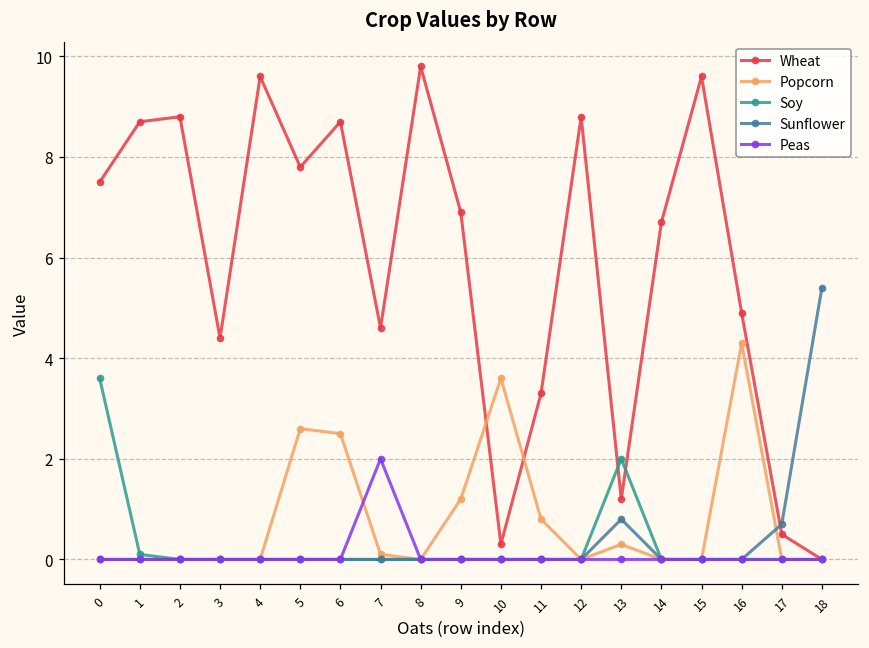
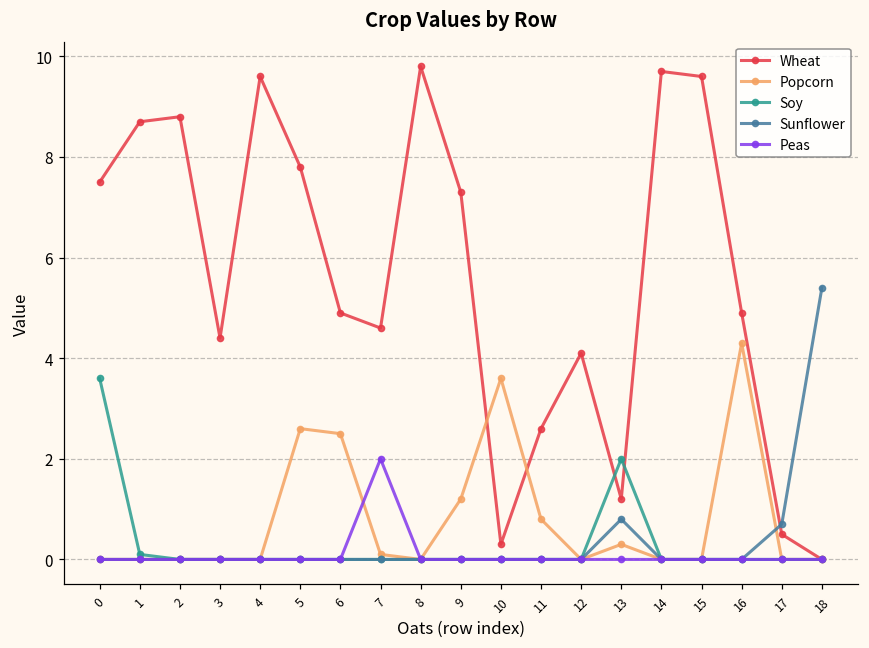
Wheat, 6: 8.7 -> 4.9
Wheat, 9: 6.9 -> 7.3
Wheat, 11: 3.3 -> 2.6
Wheat, 12: 8.8 -> 4.1
Wheat, 14: 6.7 -> 9.7
